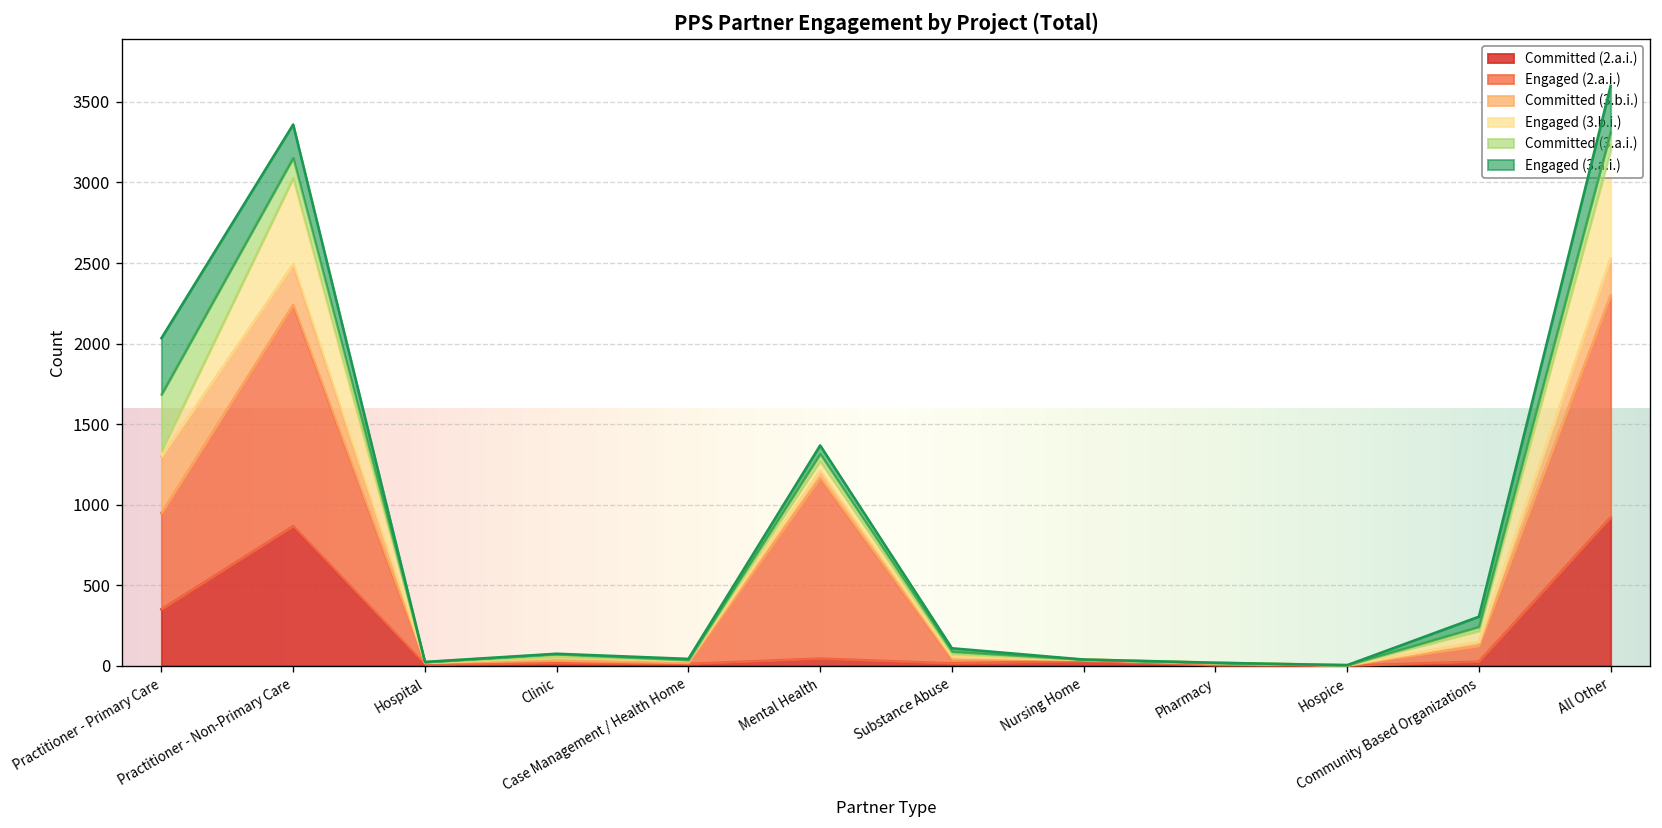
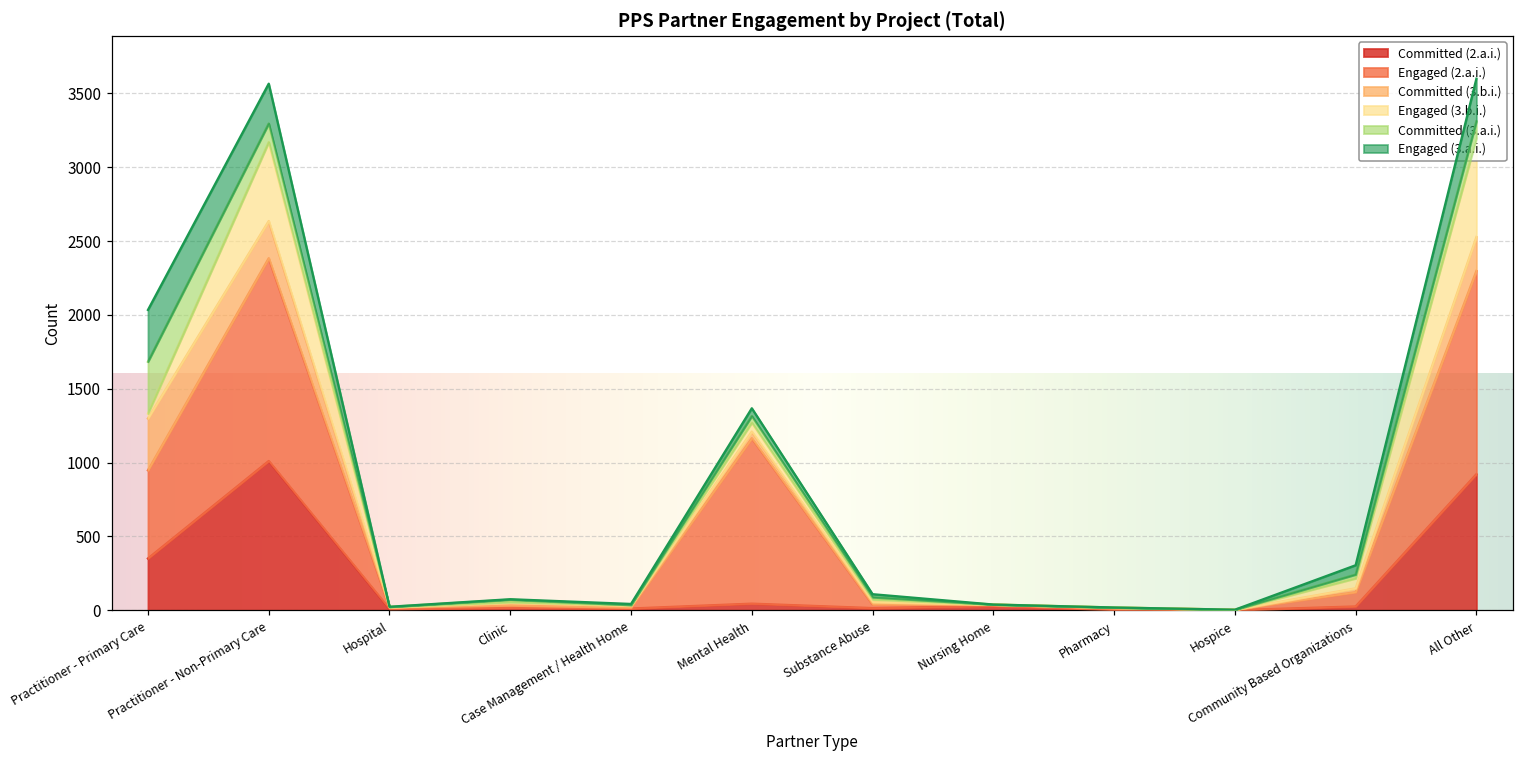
Committed (2.a.i.), Practitioner - Non-Primary Care: 870 -> 1010
Engaged (3.a.i.), Practitioner - Non-Primary Care: 210 -> 270
